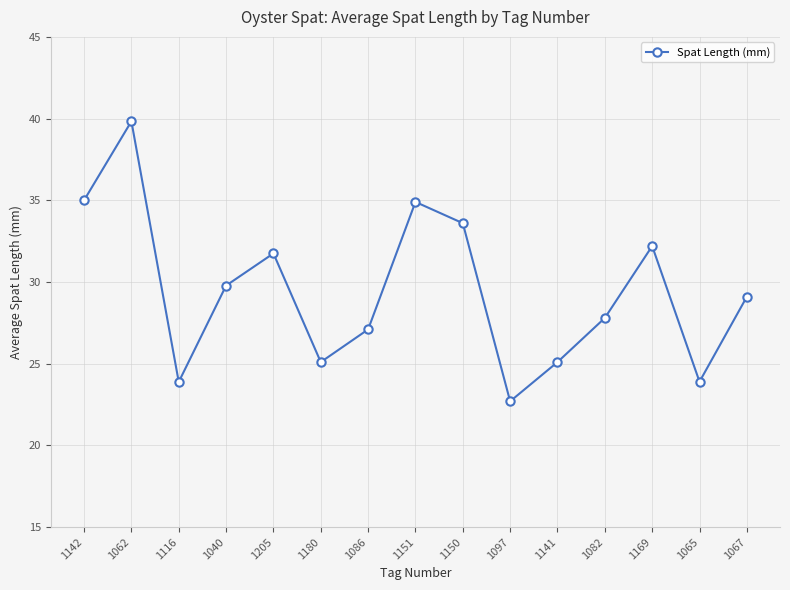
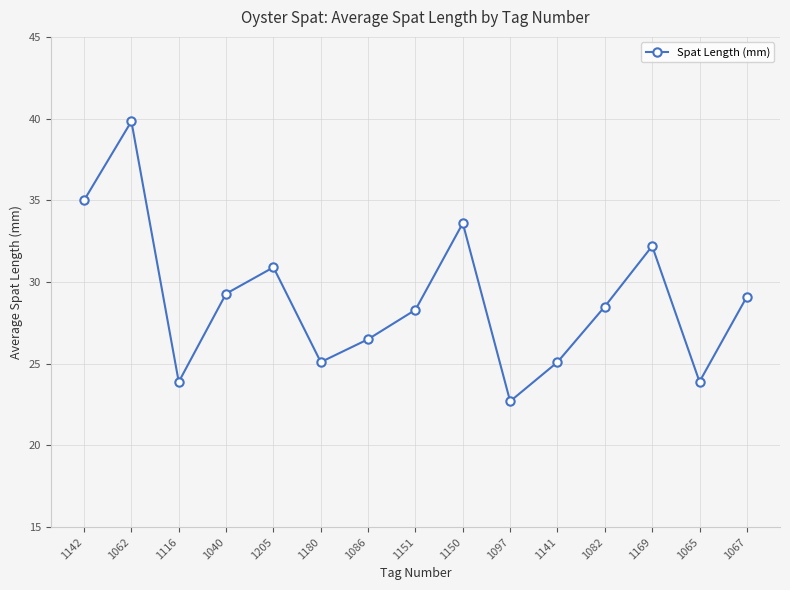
1040: 29.8 -> 29.3
1205: 31.8 -> 30.9
1086: 27.1 -> 26.5
1151: 34.9 -> 28.3
1082: 27.8 -> 28.5
